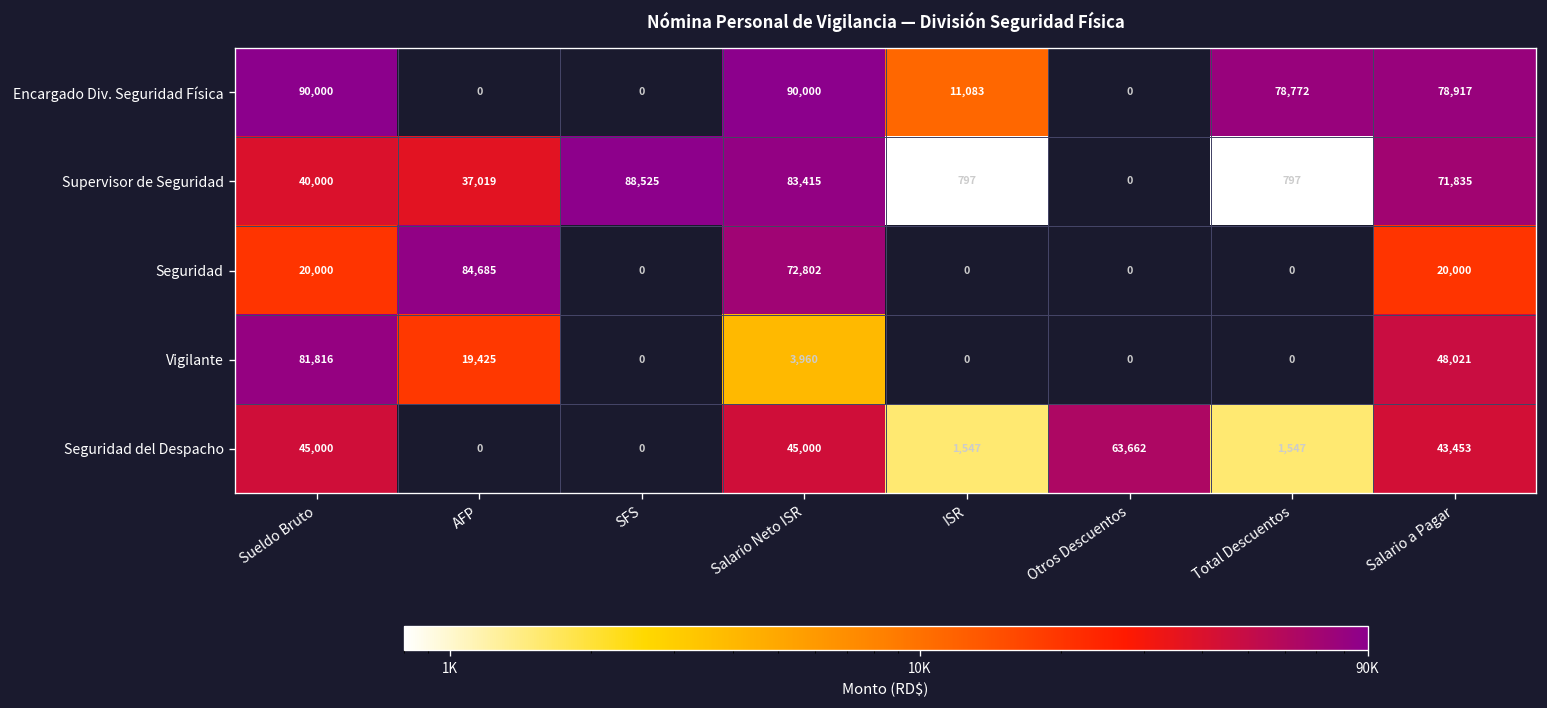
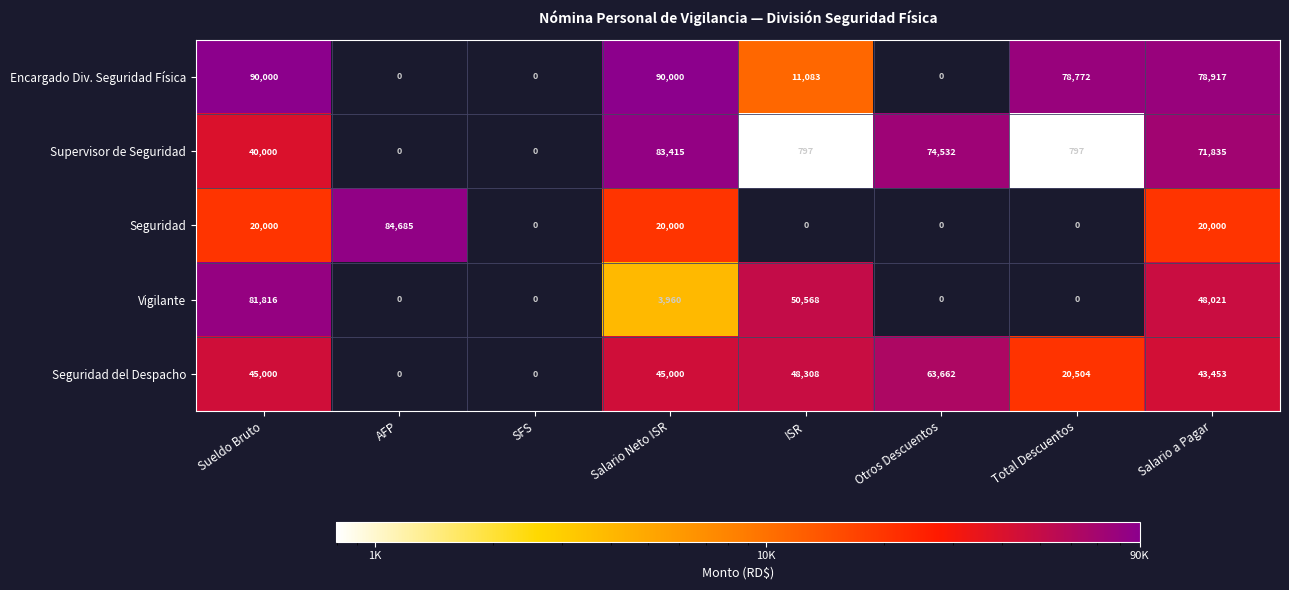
Supervisor de Seguridad, AFP: 37,019 -> 0
Supervisor de Seguridad, SFS: 88,525 -> 0
Supervisor de Seguridad, Otros Descuentos: 0 -> 74,532
Seguridad, Salario Neto ISR: 72,802 -> 20,000
Vigilante, AFP: 19,425 -> 0
Vigilante, ISR: 0 -> 50,568
Seguridad del Despacho, ISR: 1,547 -> 48,308
Seguridad del Despacho, Total Descuentos: 1,547 -> 20,504
